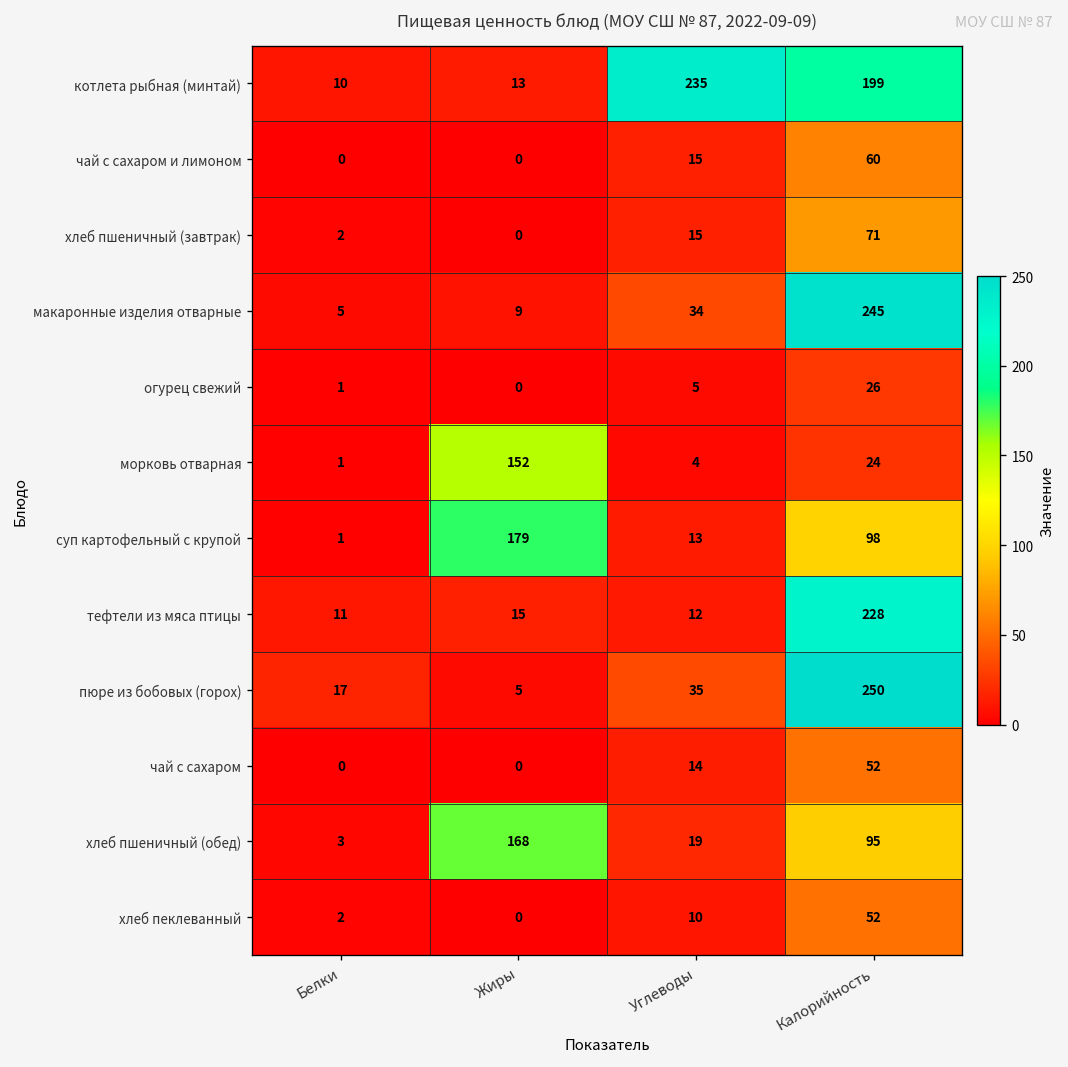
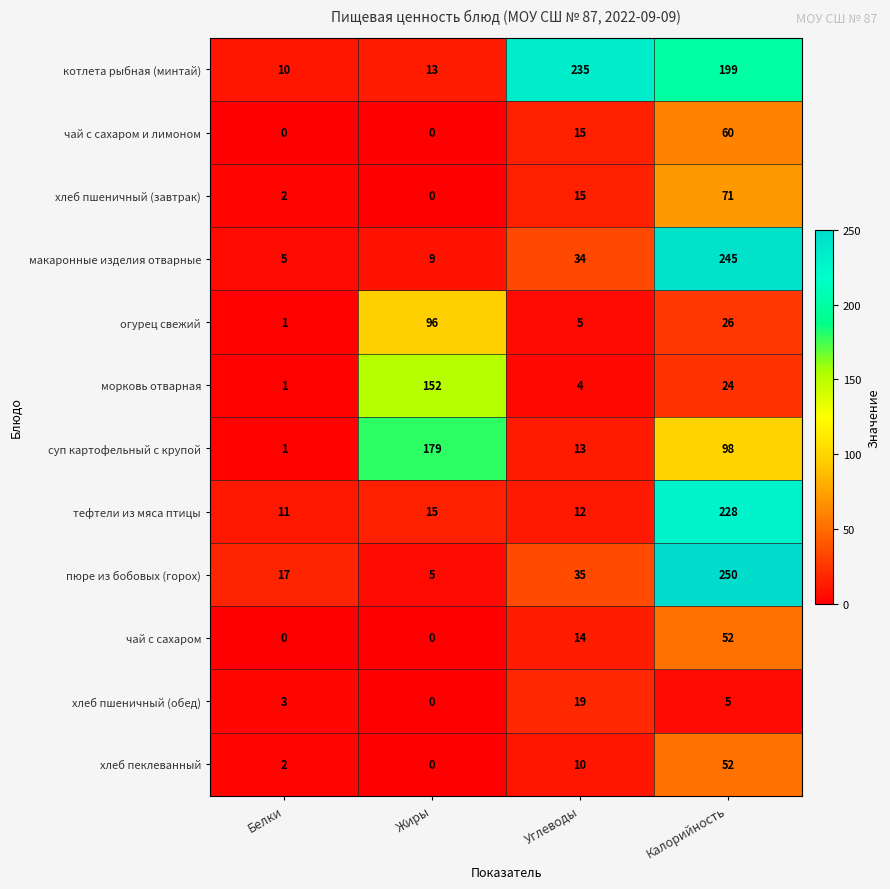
огурец свежий, Жиры: 0 -> 96
хлеб пшеничный (обед), Жиры: 168 -> 0
хлеб пшеничный (обед), Калорийность: 95 -> 5
